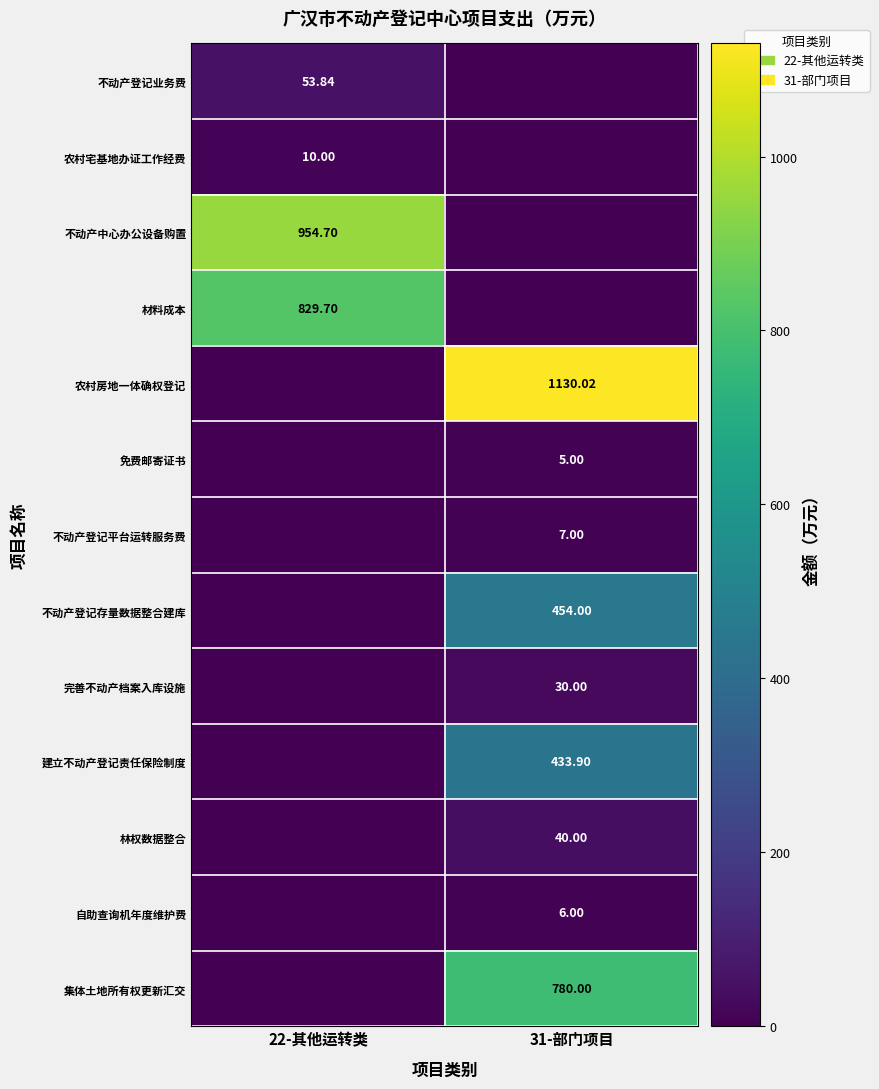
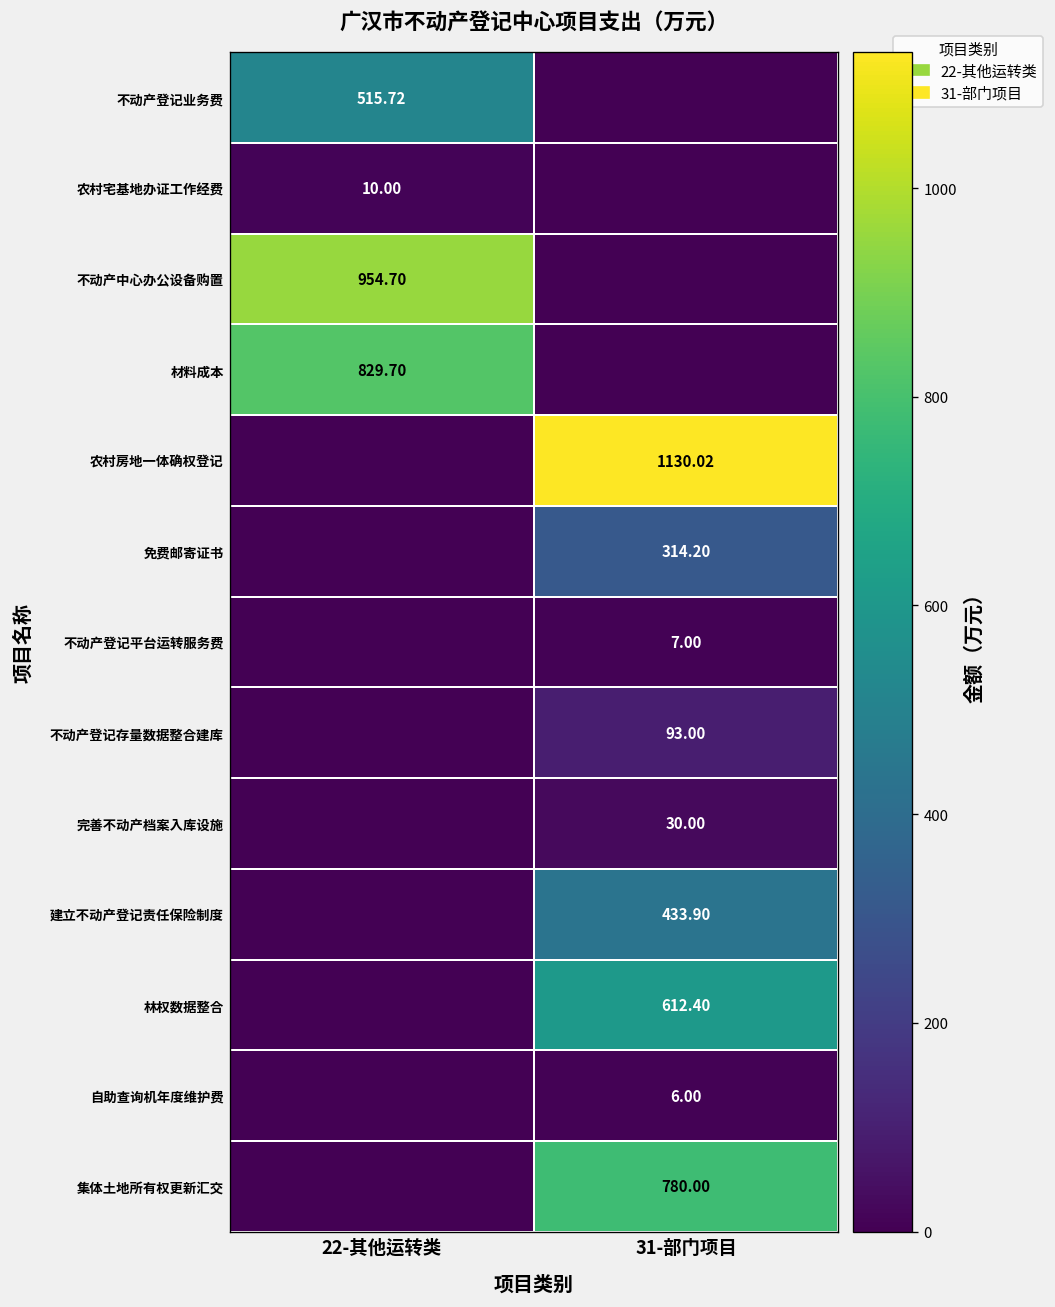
不动产登记业务费, 22-其他运转类: 53.84 -> 515.72
免费邮寄证书, 31-部门项目: 5.00 -> 314.20
不动产登记存量数据整合建库, 31-部门项目: 454.00 -> 93.00
林权数据整合, 31-部门项目: 40.00 -> 612.40
